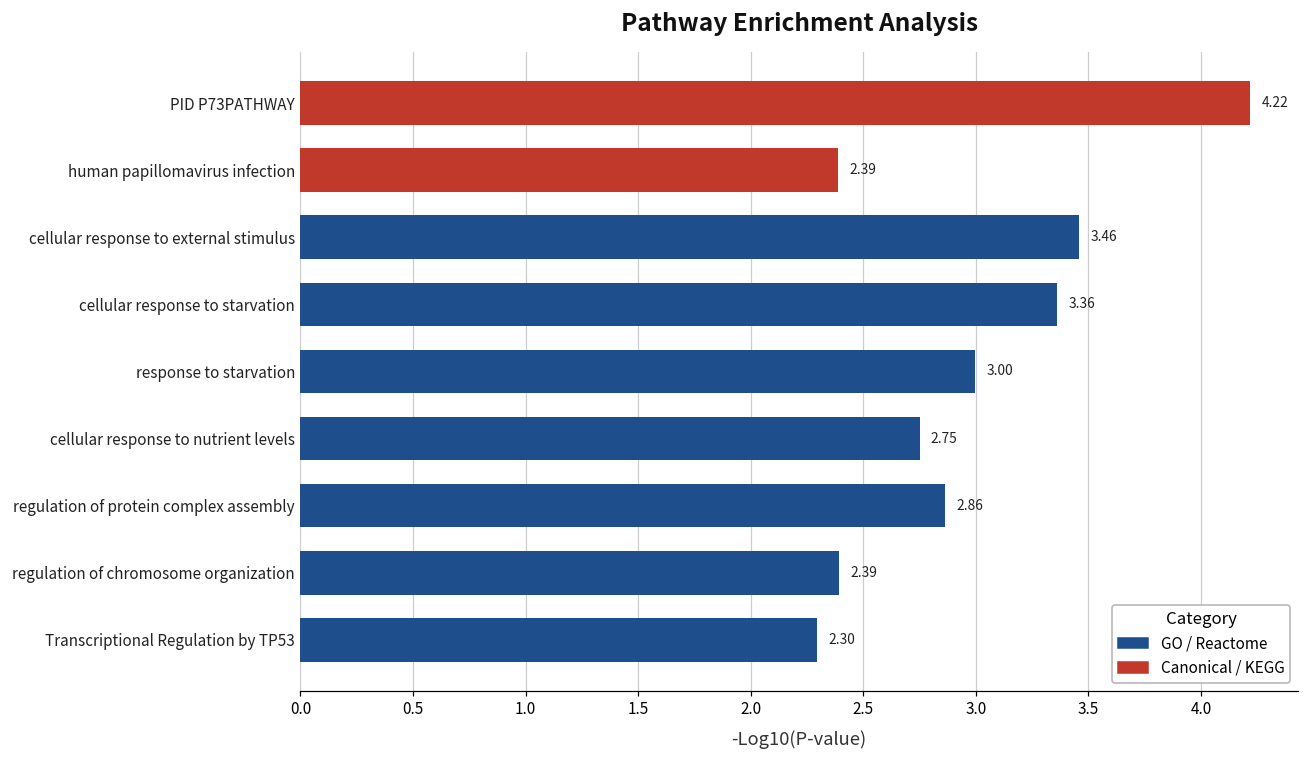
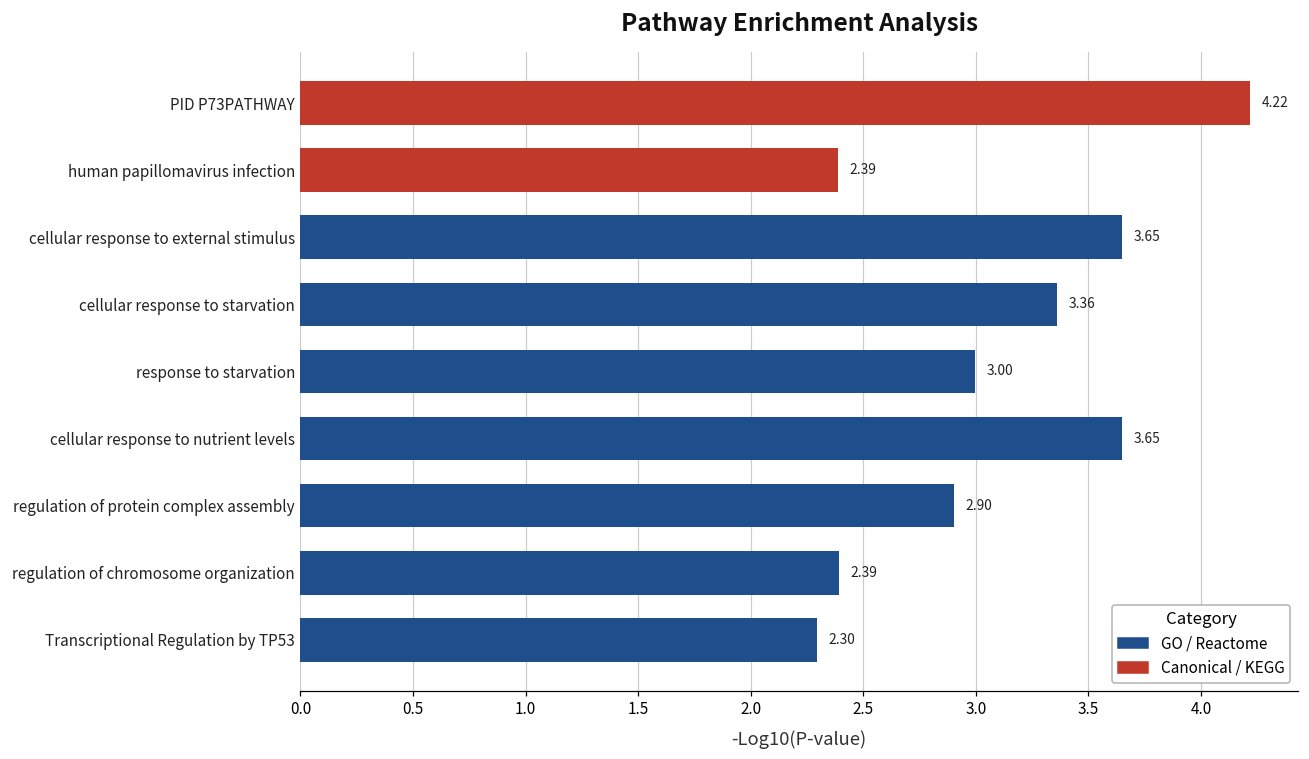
cellular response to external stimulus: 3.46 -> 3.65
cellular response to nutrient levels: 2.75 -> 3.65
regulation of protein complex assembly: 2.86 -> 2.90
